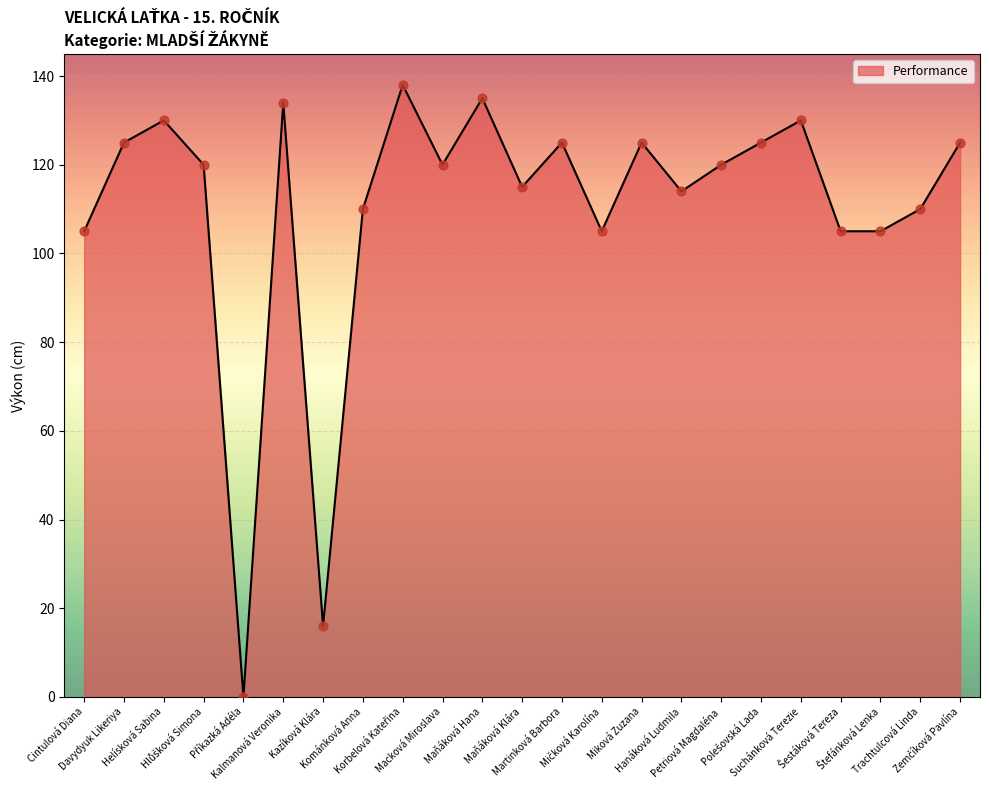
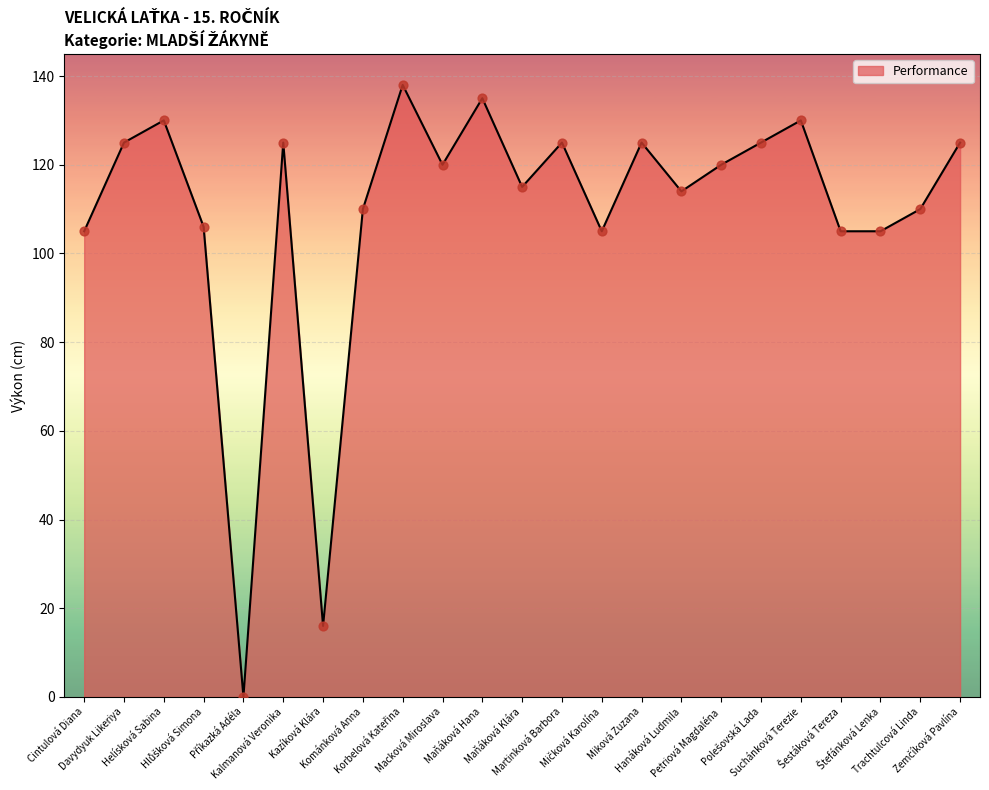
Hlůšková Simona: 120 -> 106
Kalmanová Veronika: 134 -> 125
